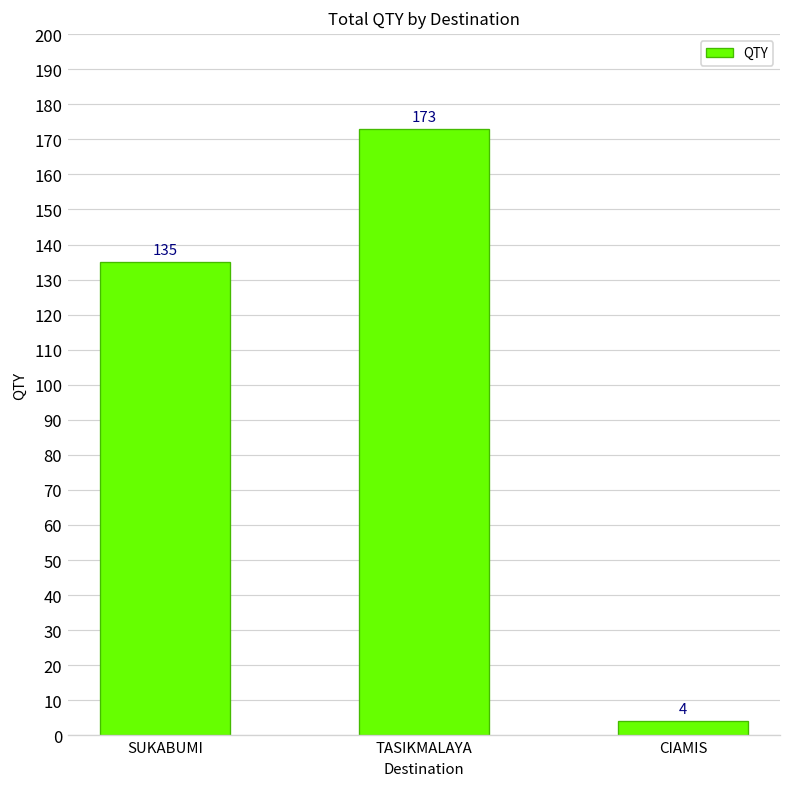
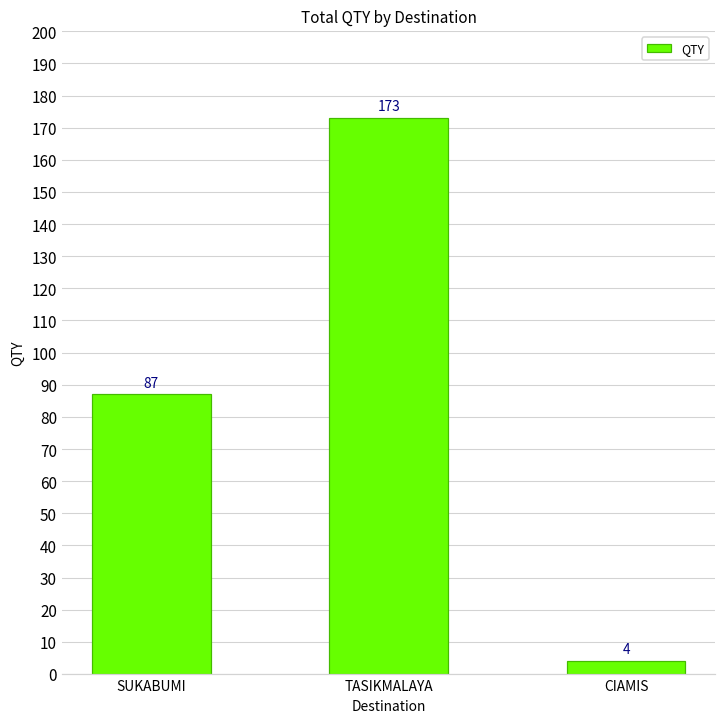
SUKABUMI: 135 -> 87
